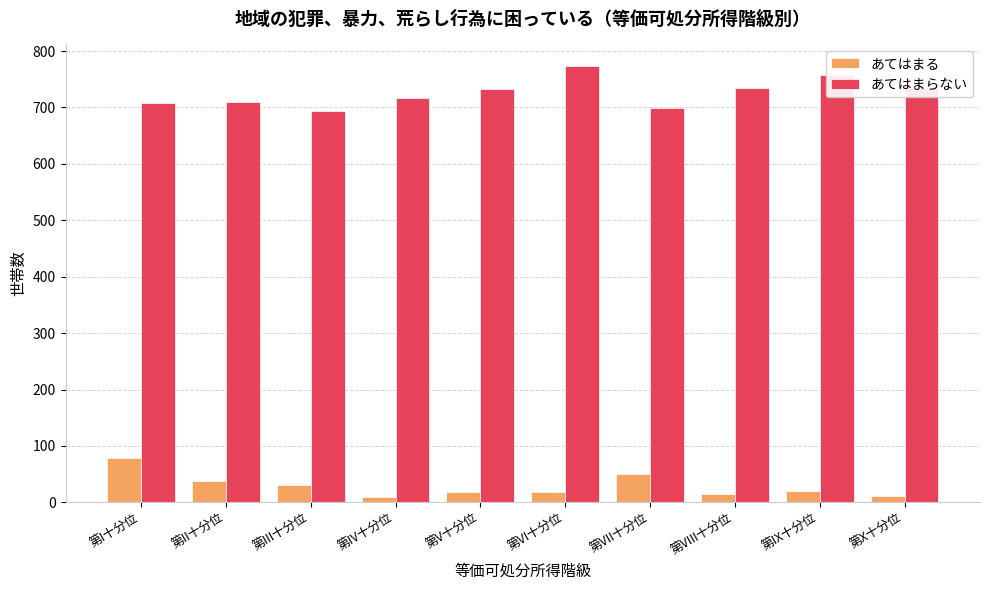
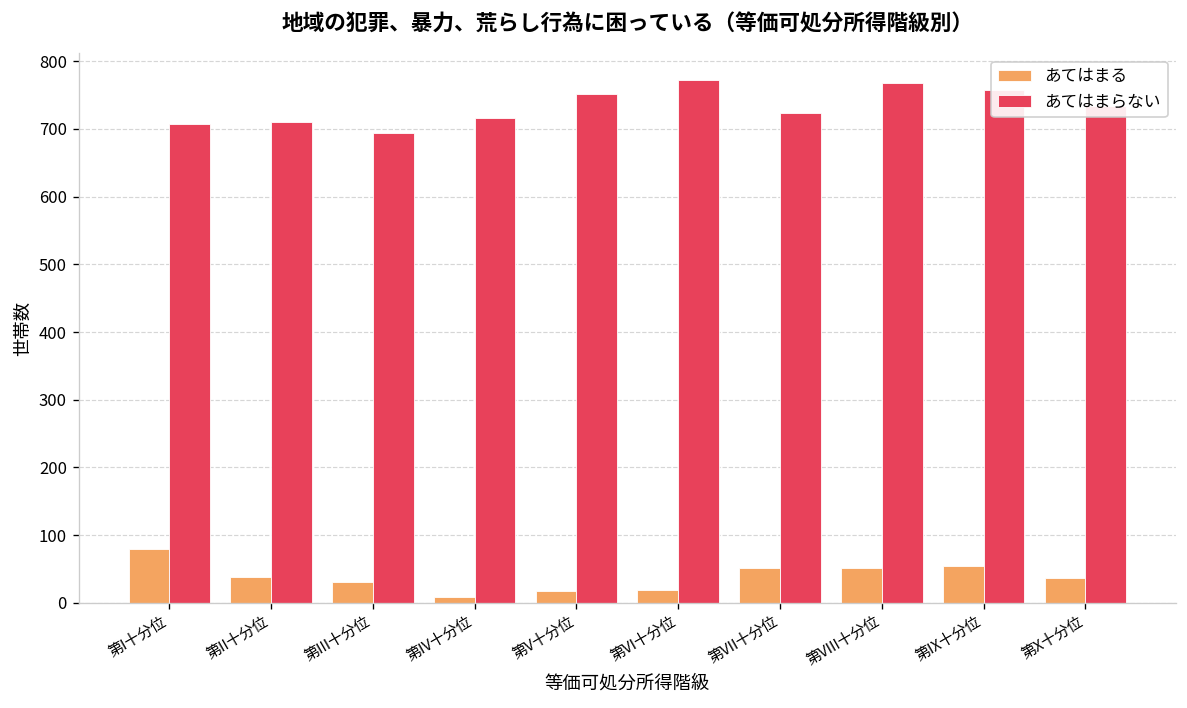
あてはまらない, 第V十分位: 730 -> 750
あてはまらない, 第VII十分位: 700 -> 720
あてはまる, 第VIII十分位: 20 -> 50
あてはまらない, 第VIII十分位: 730 -> 770
あてはまる, 第IX十分位: 20 -> 50
あてはまる, 第X十分位: 10 -> 40
